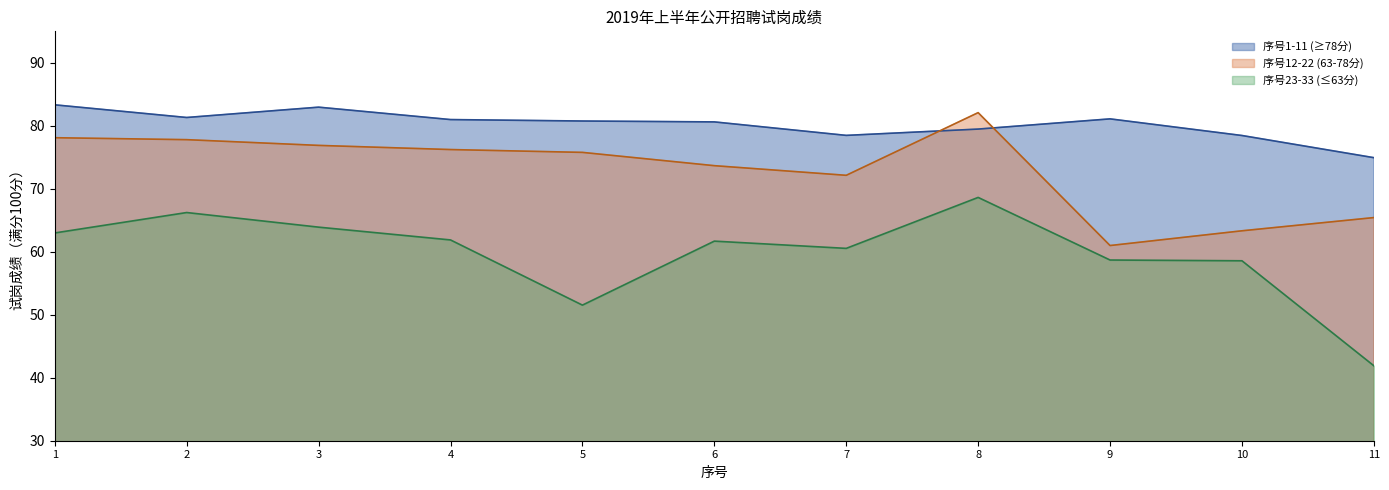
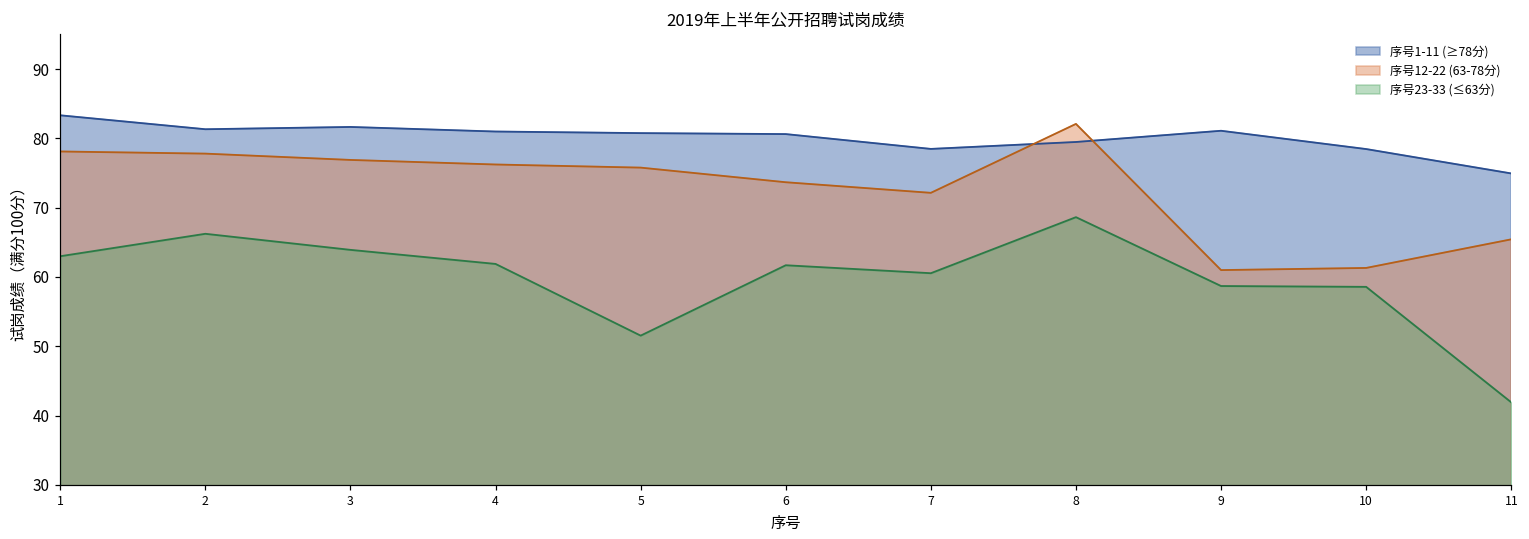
序号1-11 (≥78分), 3: 83 -> 82
序号12-22 (63-78分), 10: 63 -> 61
